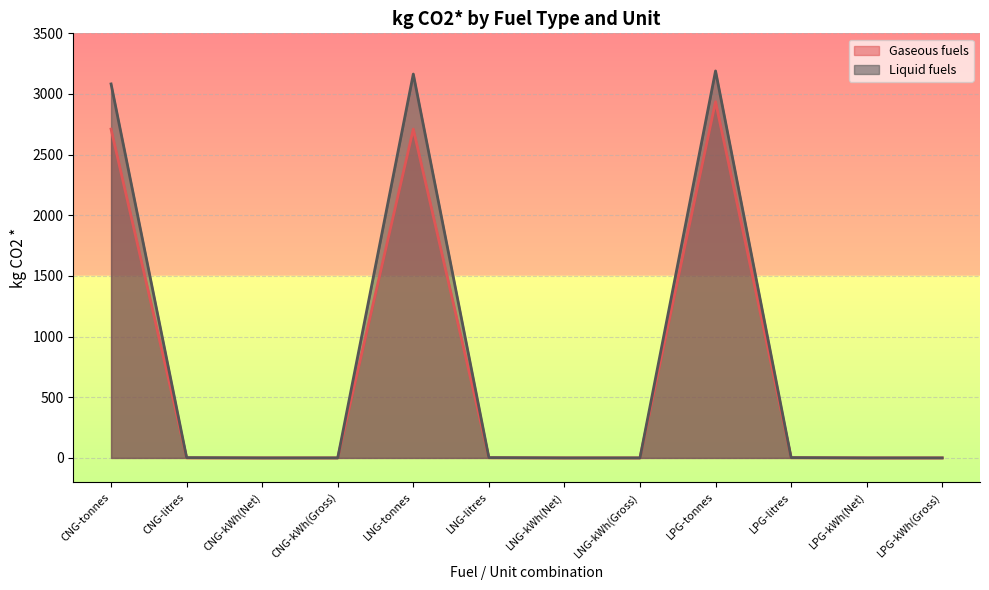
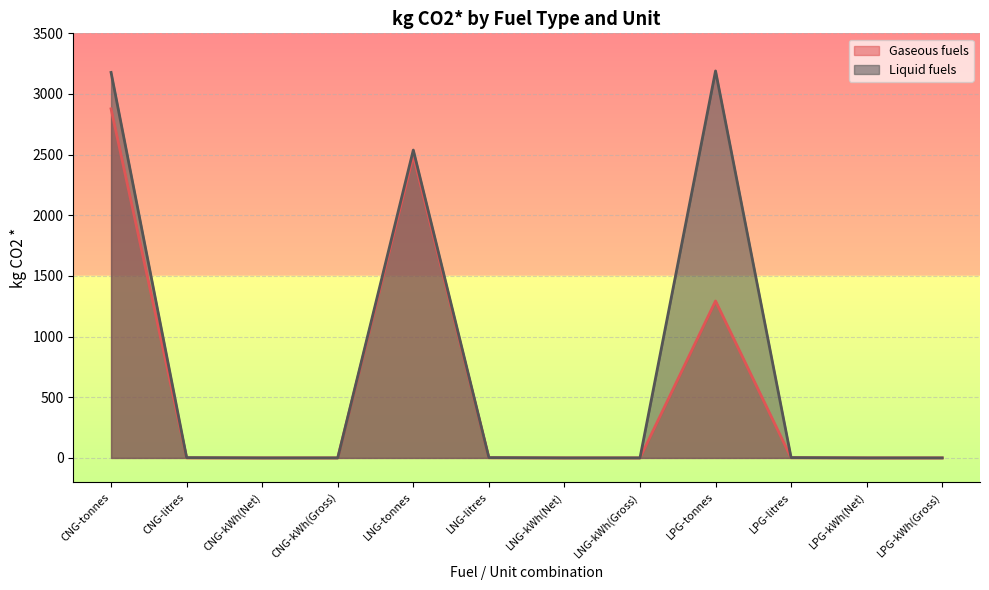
Gaseous fuels, CNG-tonnes: 2710 -> 2880
Liquid fuels, CNG-tonnes: 3080 -> 3180
Gaseous fuels, LNG-tonnes: 2710 -> 2490
Liquid fuels, LNG-tonnes: 3160 -> 2540
Gaseous fuels, LPG-tonnes: 2940 -> 1290
